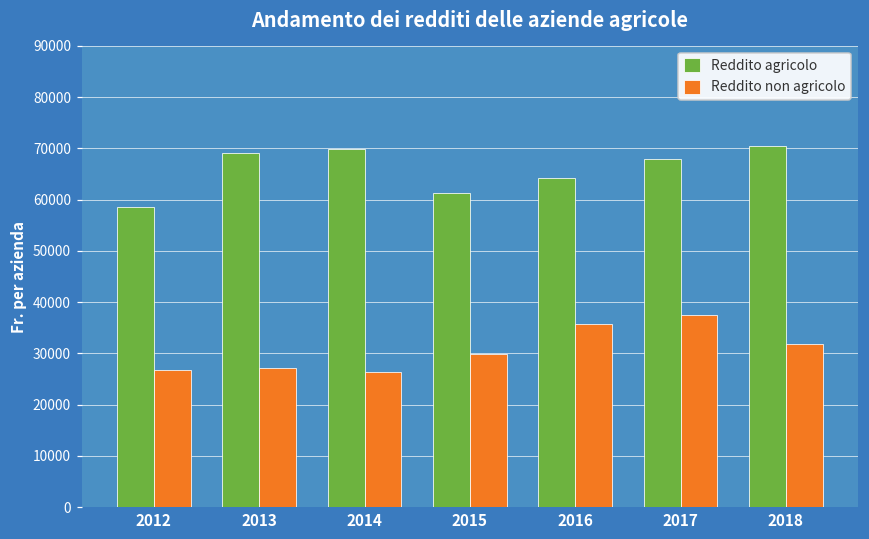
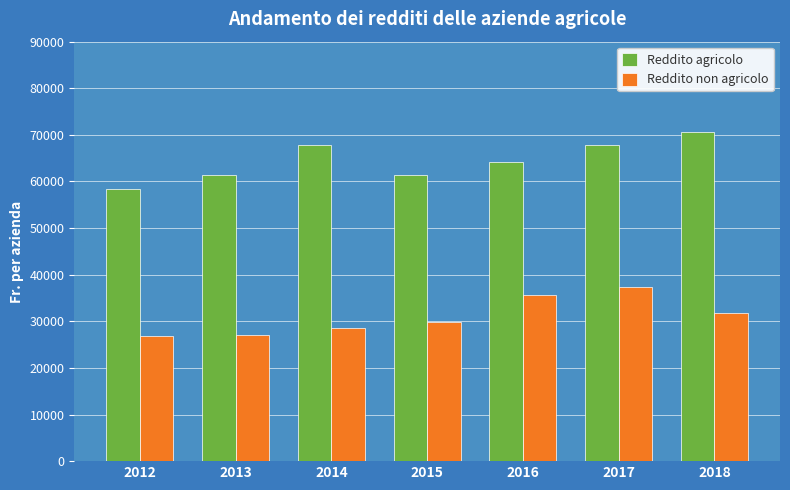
Reddito agricolo, 2013: 69000 -> 61000
Reddito agricolo, 2014: 70000 -> 68000
Reddito non agricolo, 2014: 26000 -> 29000
